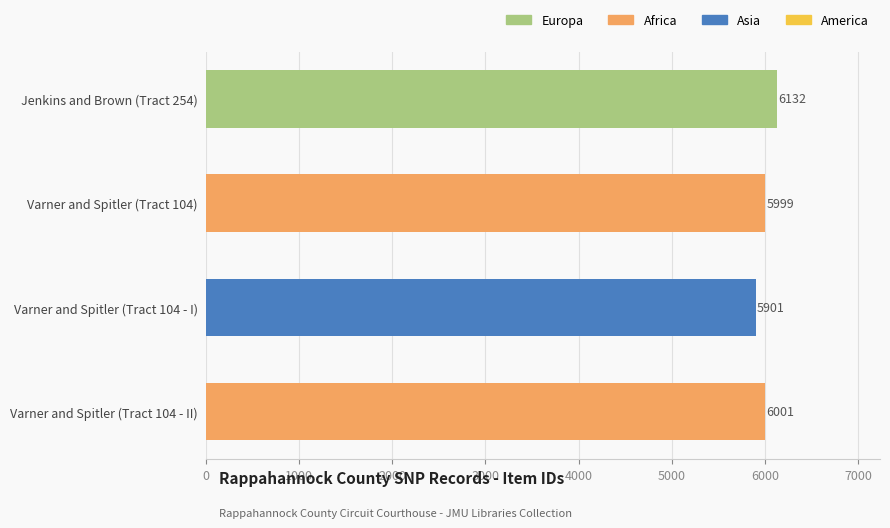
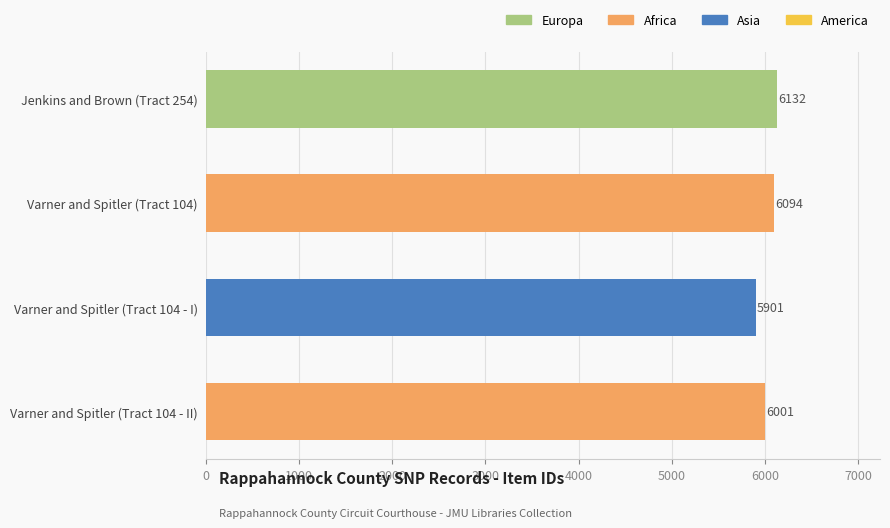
Varner and Spitler (Tract 104): 5999 -> 6094
